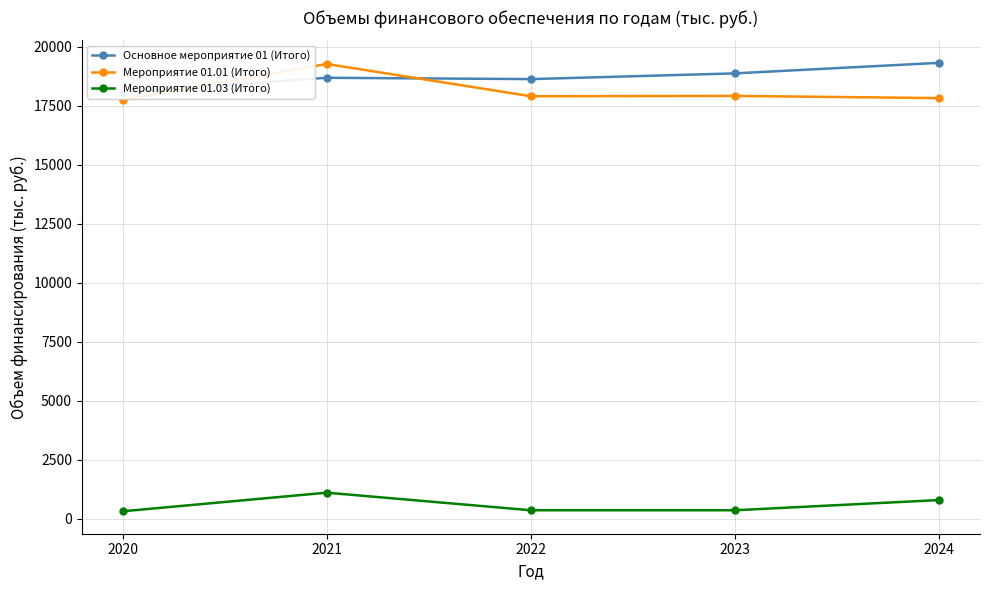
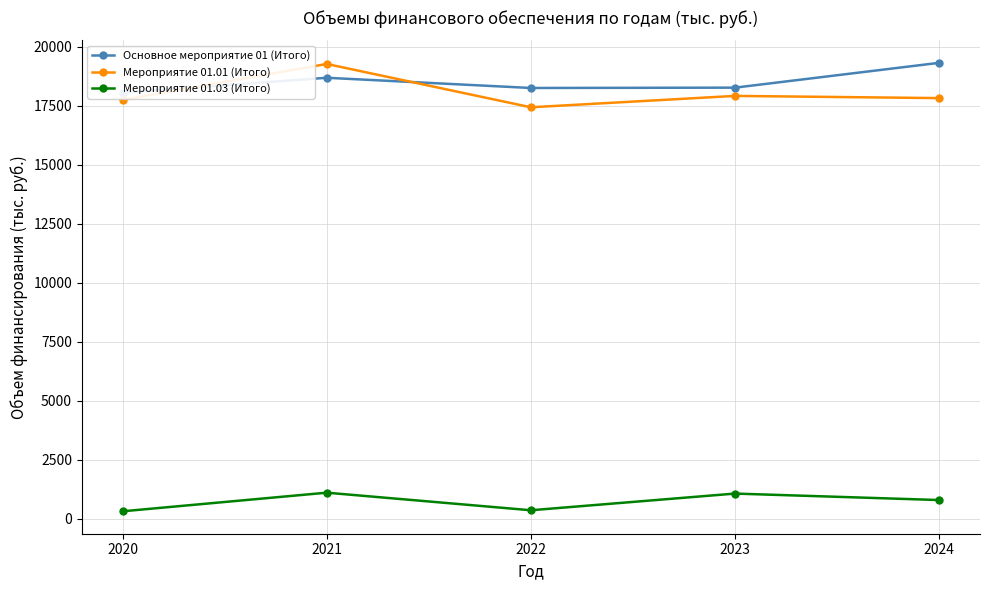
Основное мероприятие 01 (Итого), 2022: 18600 -> 18200
Мероприятие 01.01 (Итого), 2022: 17900 -> 17400
Основное мероприятие 01 (Итого), 2023: 18900 -> 18300
Мероприятие 01.03 (Итого), 2023: 400 -> 1100
